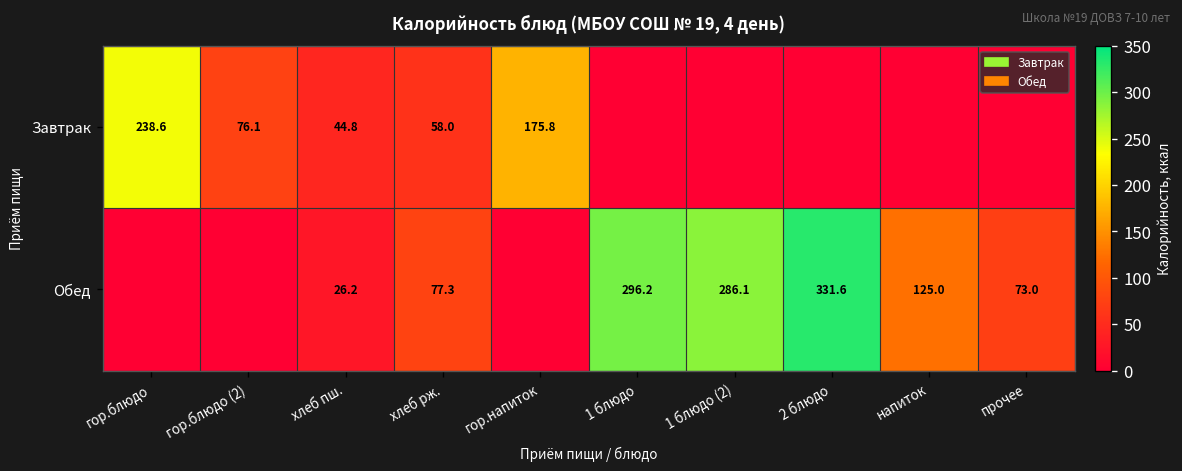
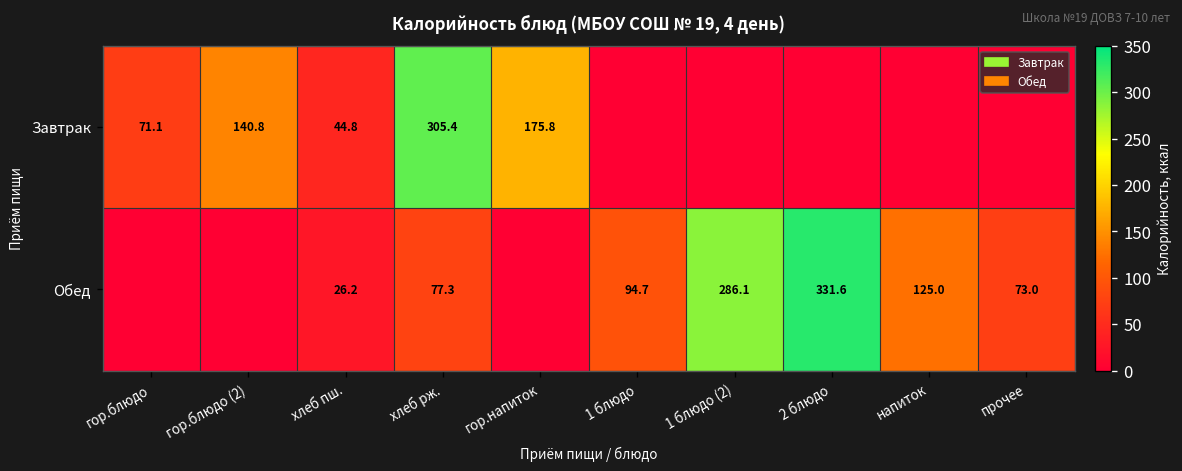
Завтрак, гор.блюдо: 238.6 -> 71.1
Завтрак, гор.блюдо (2): 76.1 -> 140.8
Завтрак, хлеб рж.: 58.0 -> 305.4
Обед, 1 блюдо: 296.2 -> 94.7
